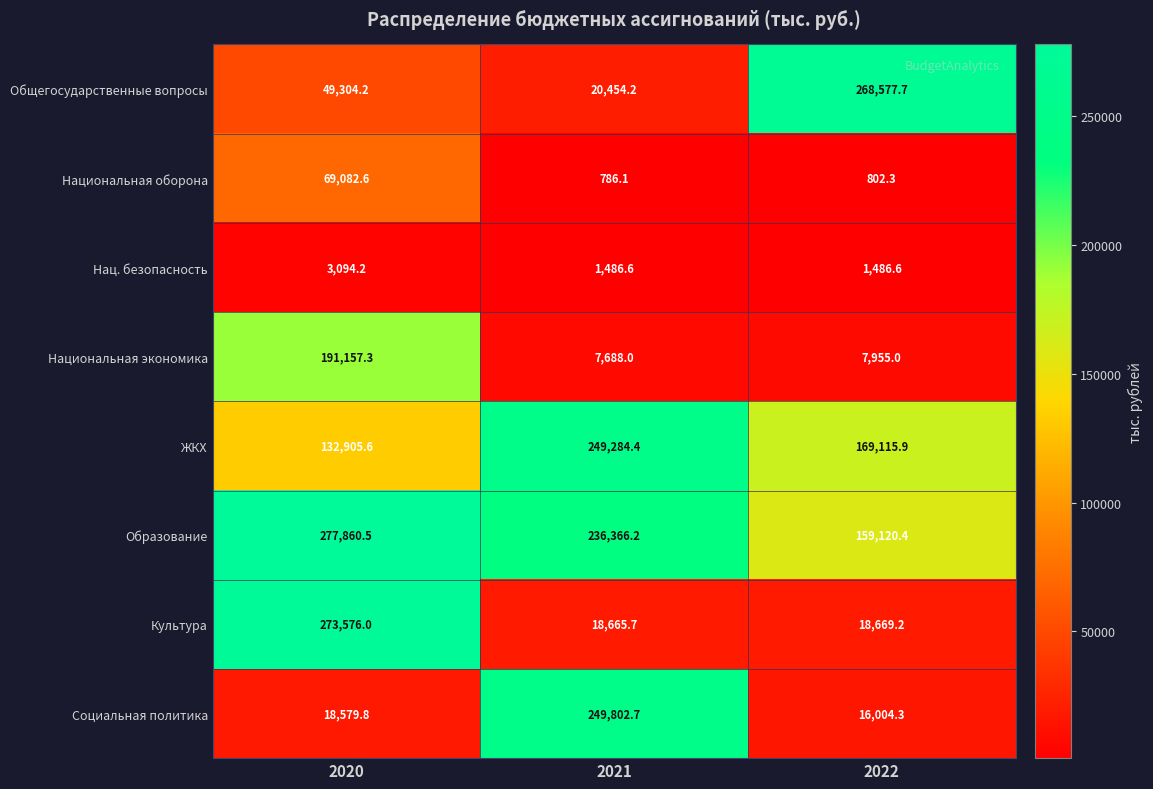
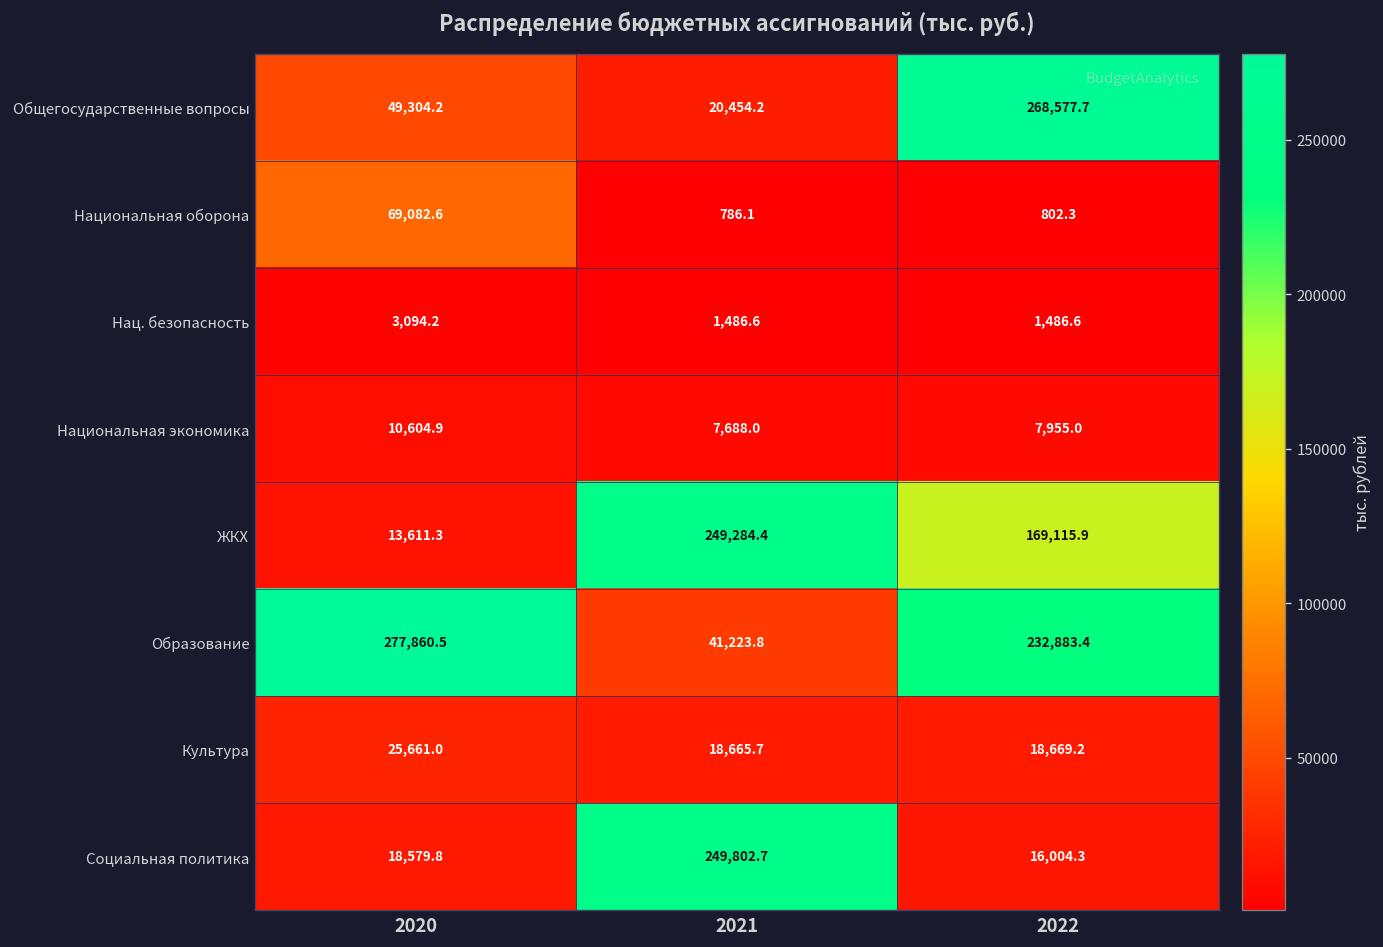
Национальная экономика, 2020: 191,157.3 -> 10,604.9
ЖКХ, 2020: 132,905.6 -> 13,611.3
Образование, 2021: 236,366.2 -> 41,223.8
Образование, 2022: 159,120.4 -> 232,883.4
Культура, 2020: 273,576.0 -> 25,661.0
